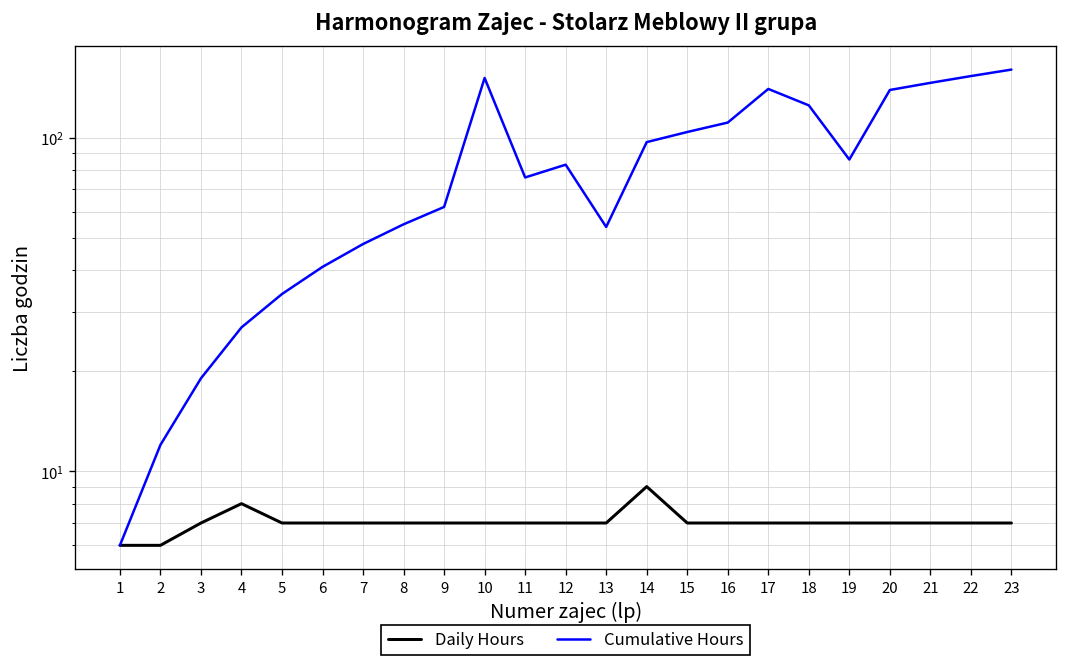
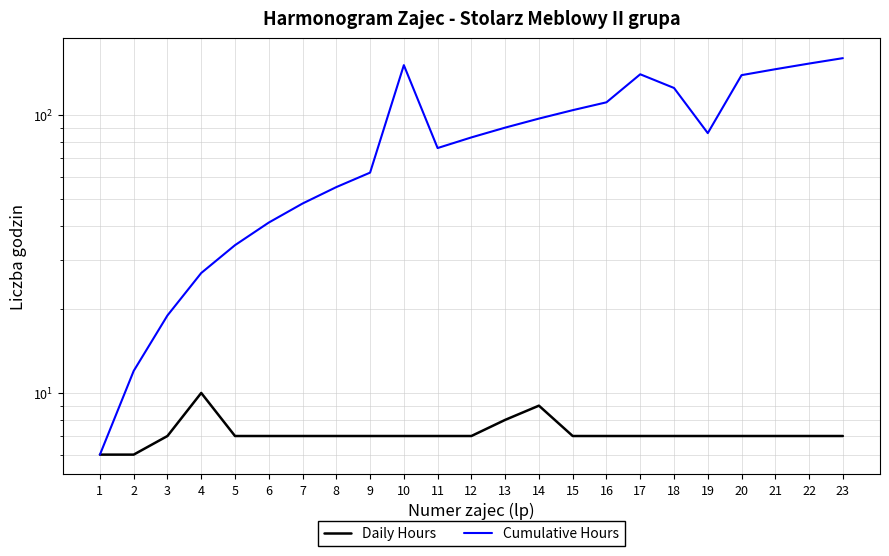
Daily Hours, 4: 8 -> 10
Daily Hours, 13: 7 -> 8
Cumulative Hours, 13: 54 -> 90
